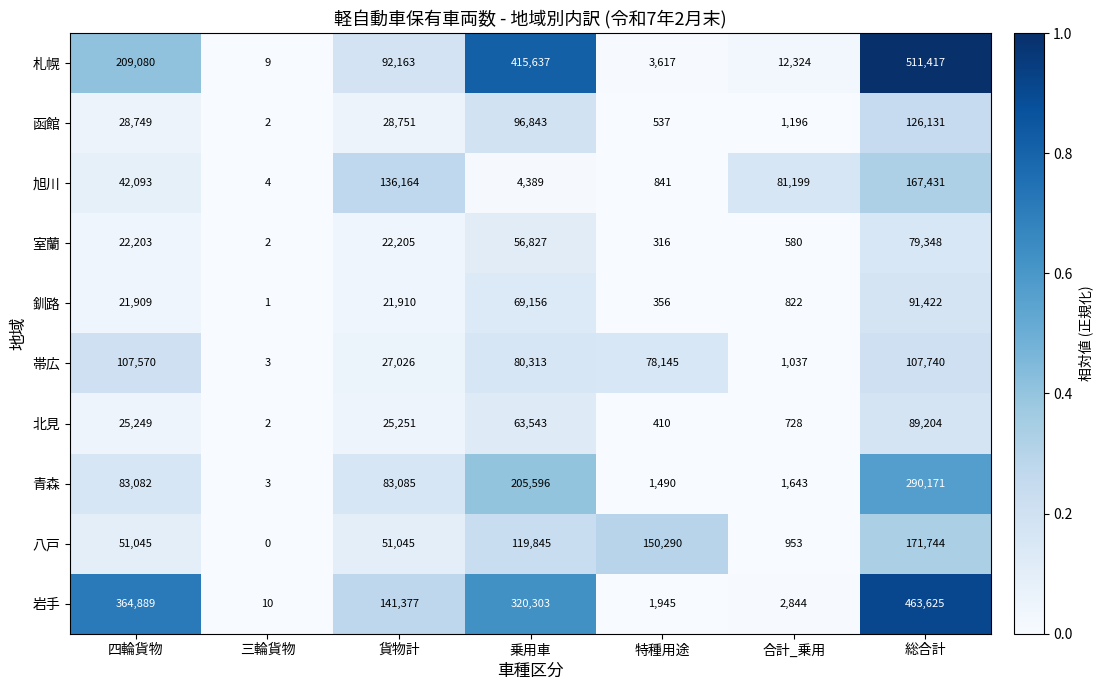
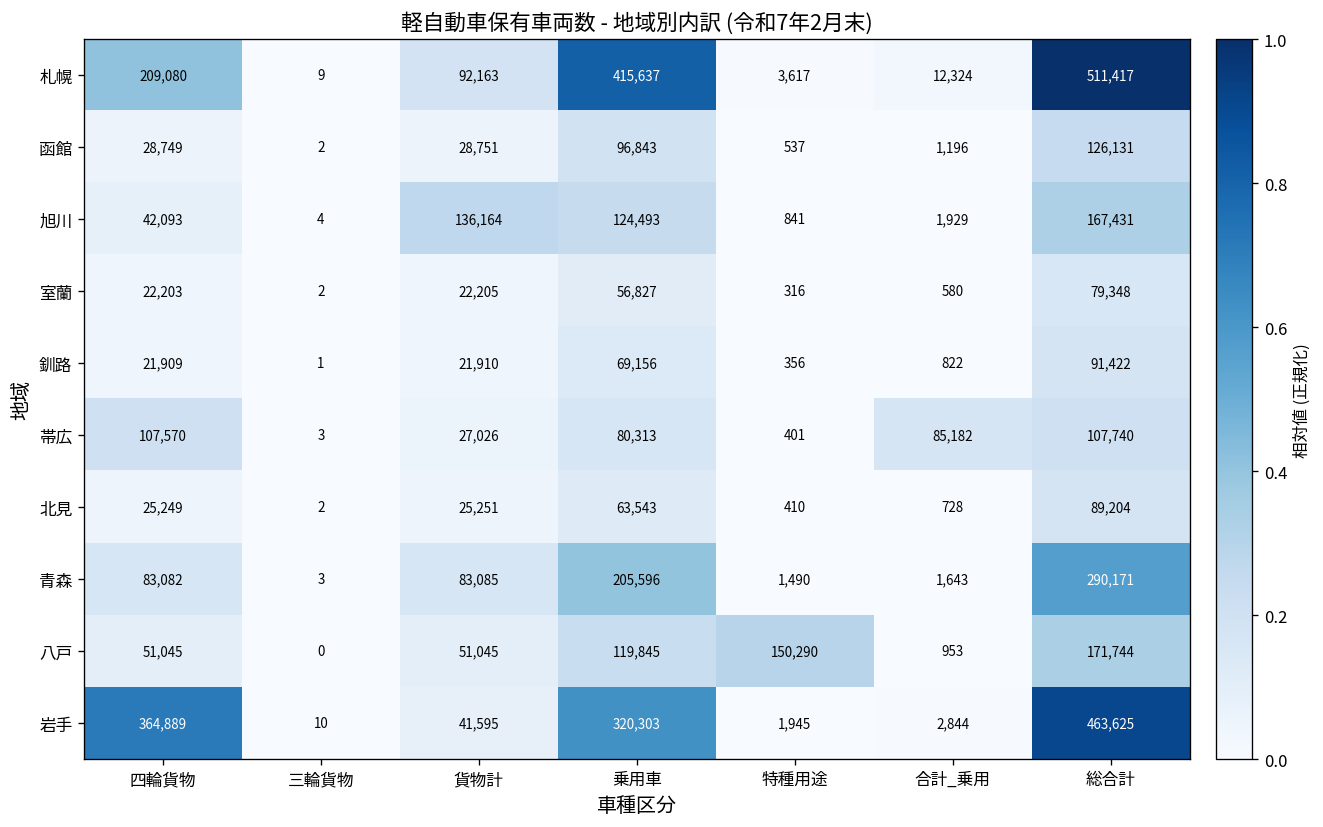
旭川, 乗用車: 4,389 -> 124,493
旭川, 合計_乗用: 81,199 -> 1,929
帯広, 特種用途: 78,145 -> 401
帯広, 合計_乗用: 1,037 -> 85,182
岩手, 貨物計: 141,377 -> 41,595
